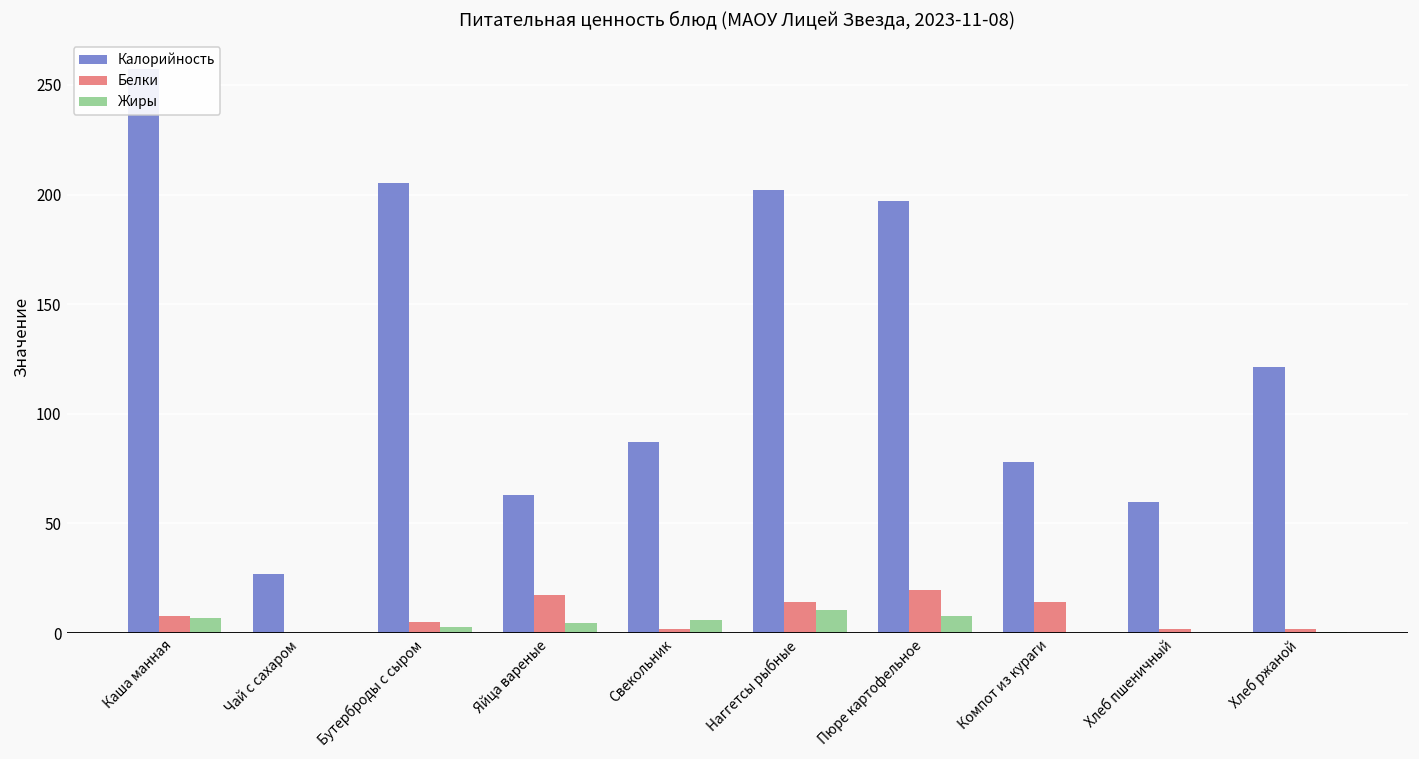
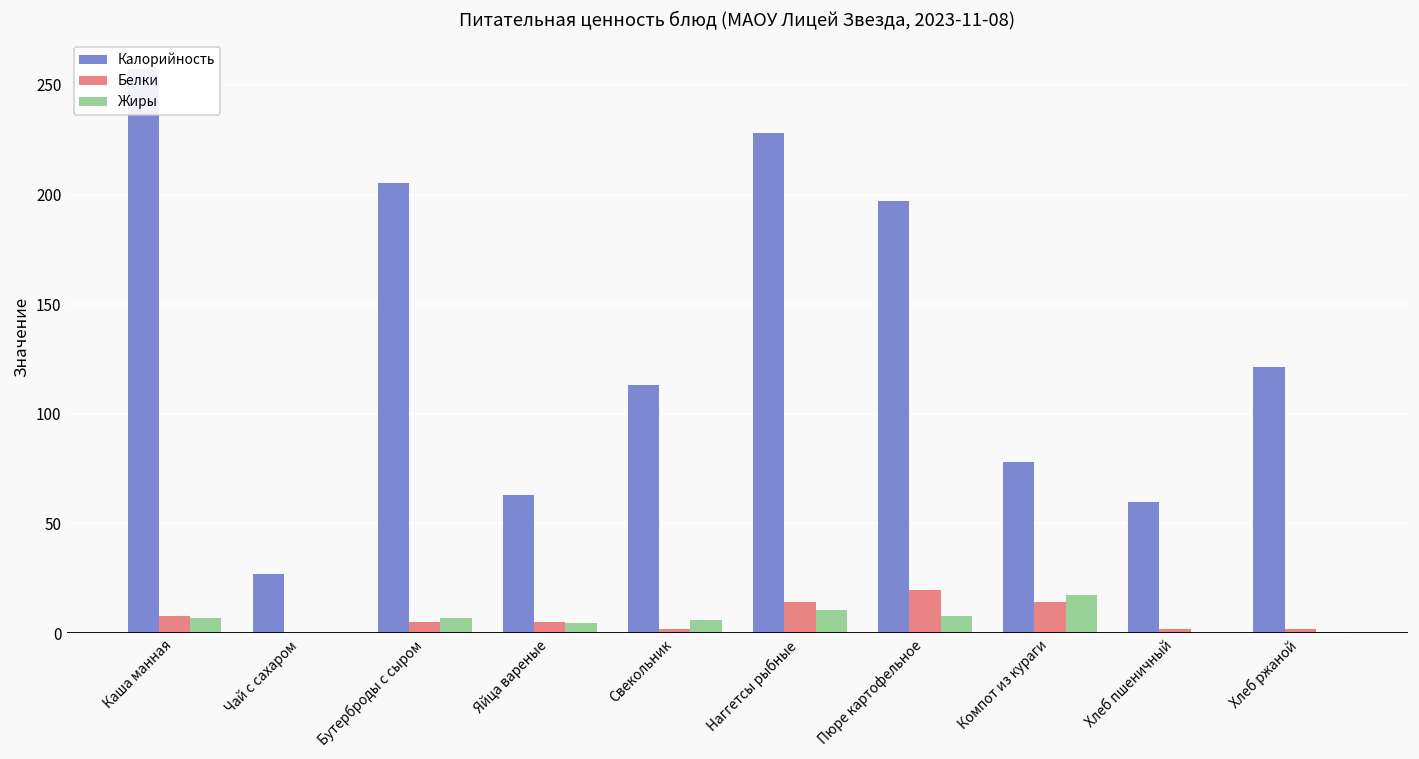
Жиры, Бутерброды с сыром: 3 -> 7
Белки, Яйца вареные: 17 -> 5
Калорийность, Свекольник: 87 -> 113
Калорийность, Наггетсы рыбные: 202 -> 228
Жиры, Компот из кураги: 0 -> 17
